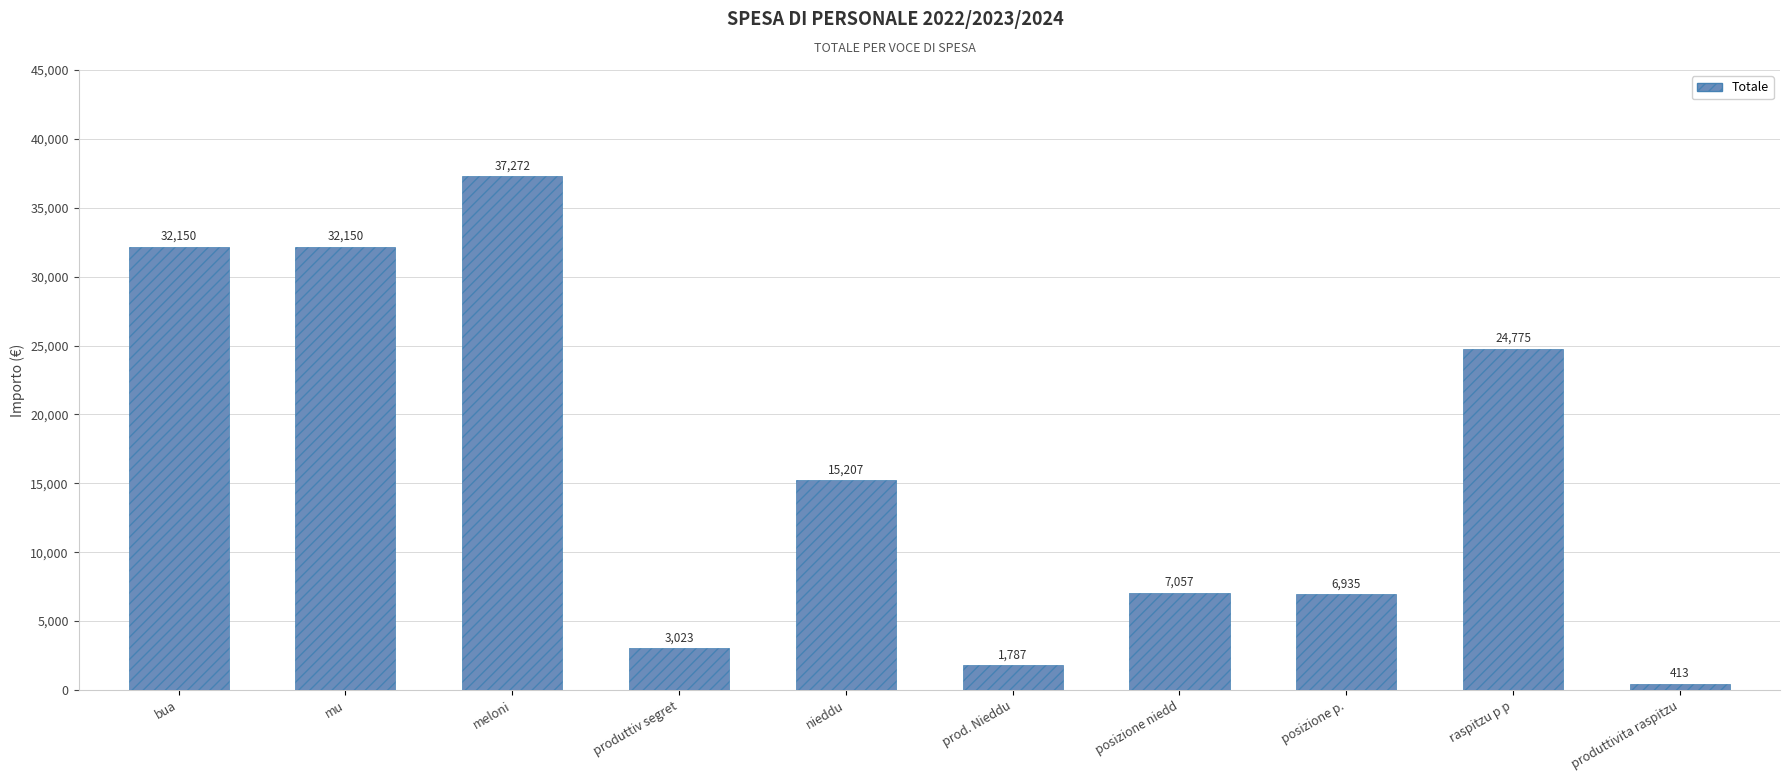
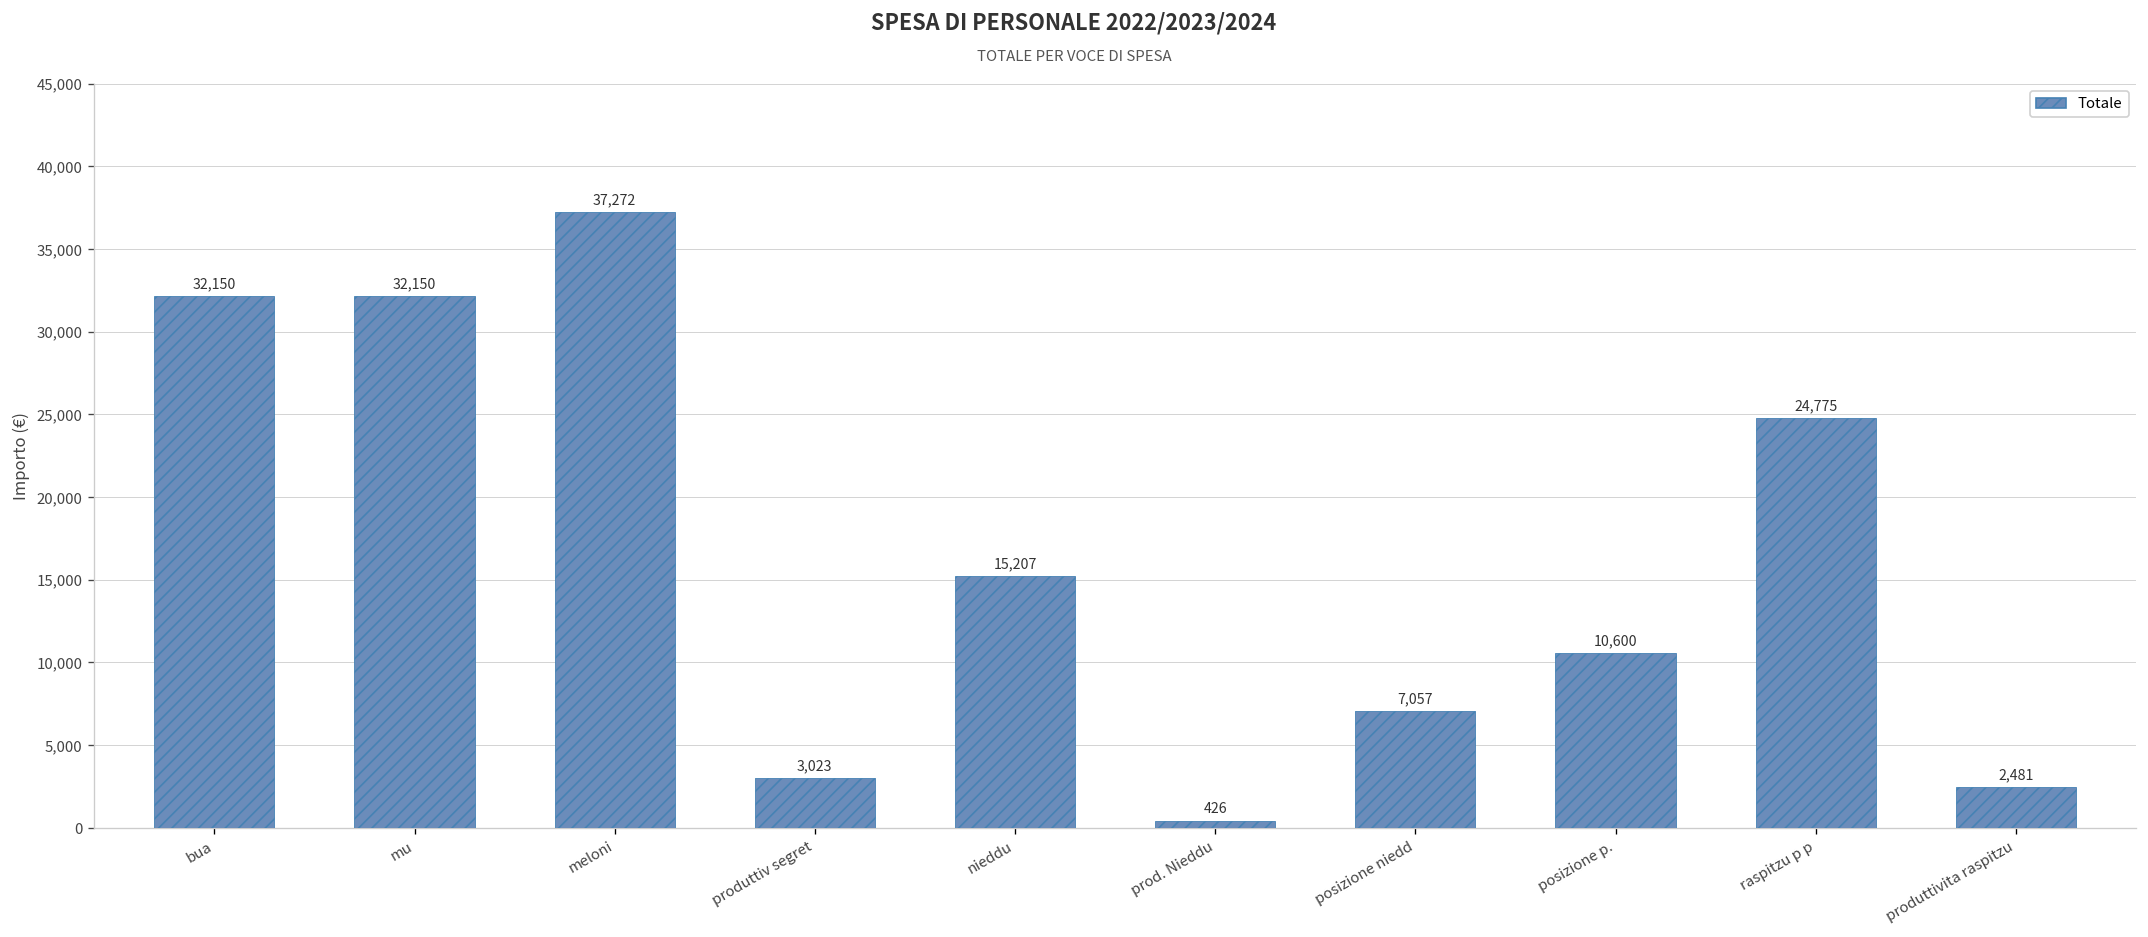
prod. Nieddu: 1,787 -> 426
posizione p.: 6,935 -> 10,600
produttivita raspitzu: 413 -> 2,481
